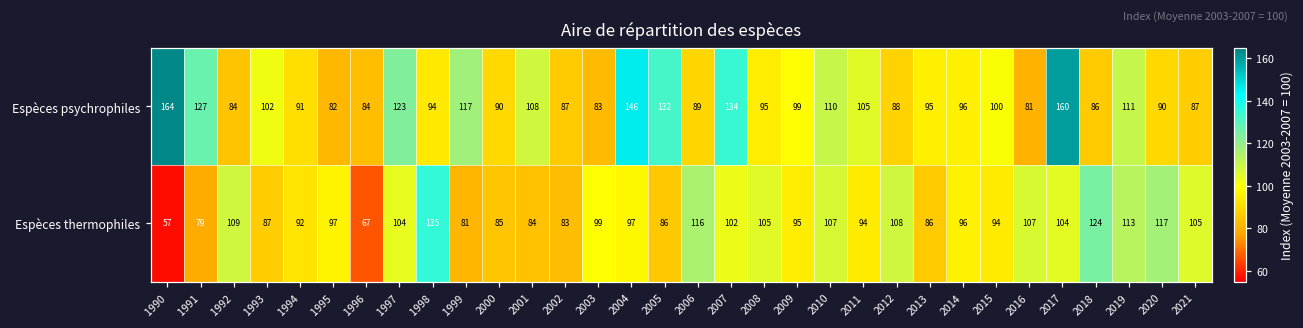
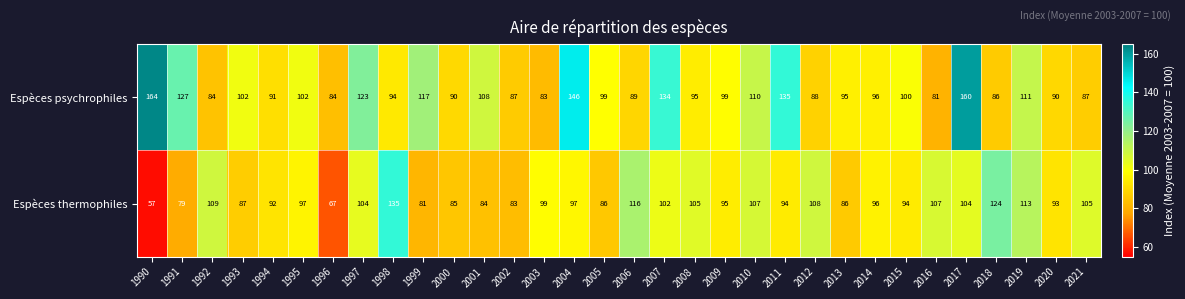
Espèces psychrophiles, 1995: 82 -> 102
Espèces psychrophiles, 2005: 132 -> 99
Espèces psychrophiles, 2011: 105 -> 135
Espèces thermophiles, 2020: 117 -> 93
